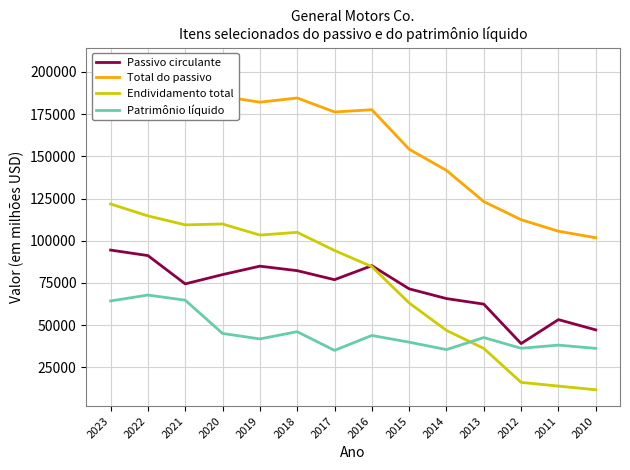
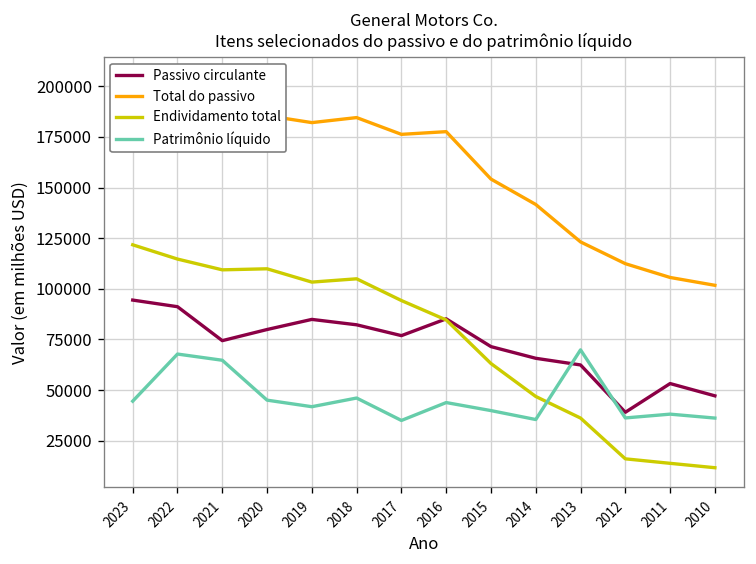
Patrimônio líquido, 2023: 64000 -> 45000
Patrimônio líquido, 2013: 43000 -> 70000
